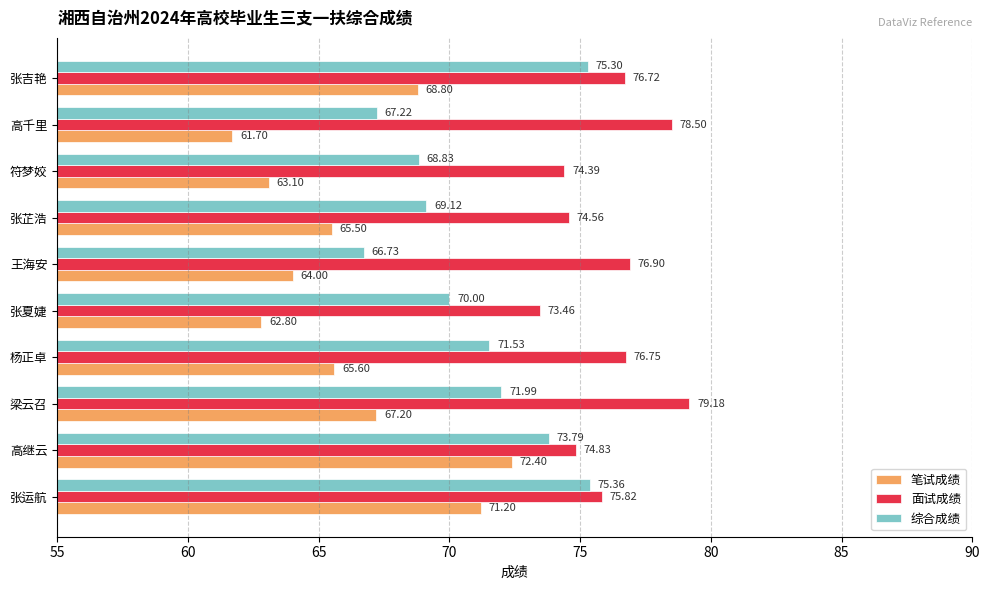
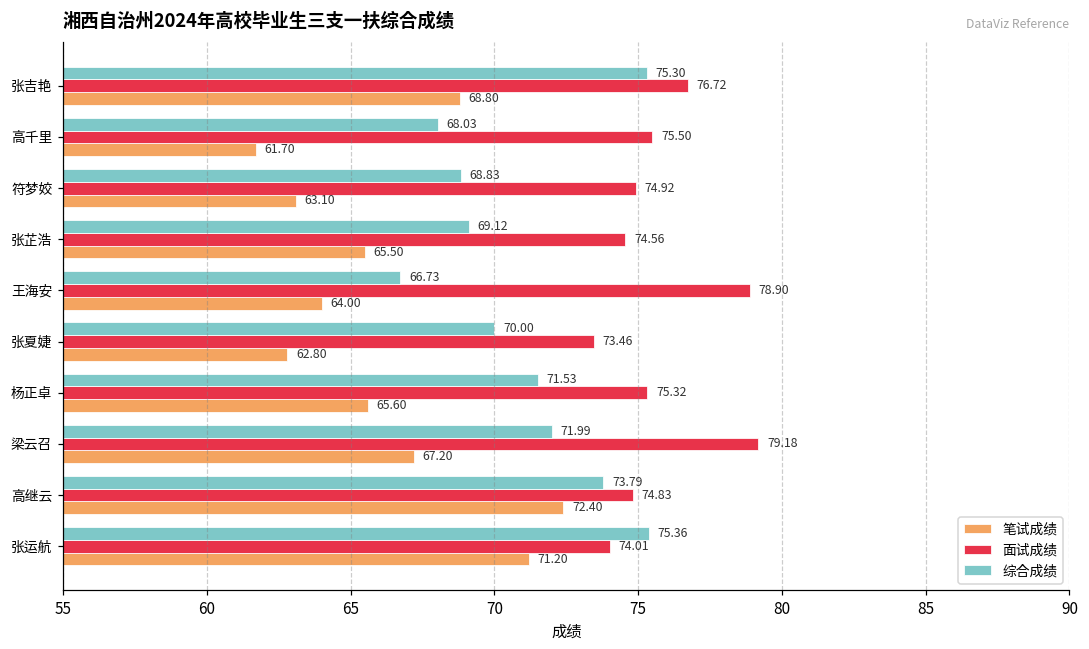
综合成绩, 高千里: 67.22 -> 68.03
面试成绩, 高千里: 78.50 -> 75.50
面试成绩, 符梦姣: 74.39 -> 74.92
面试成绩, 王海安: 76.90 -> 78.90
面试成绩, 杨正卓: 76.75 -> 75.32
面试成绩, 张运航: 75.82 -> 74.01
